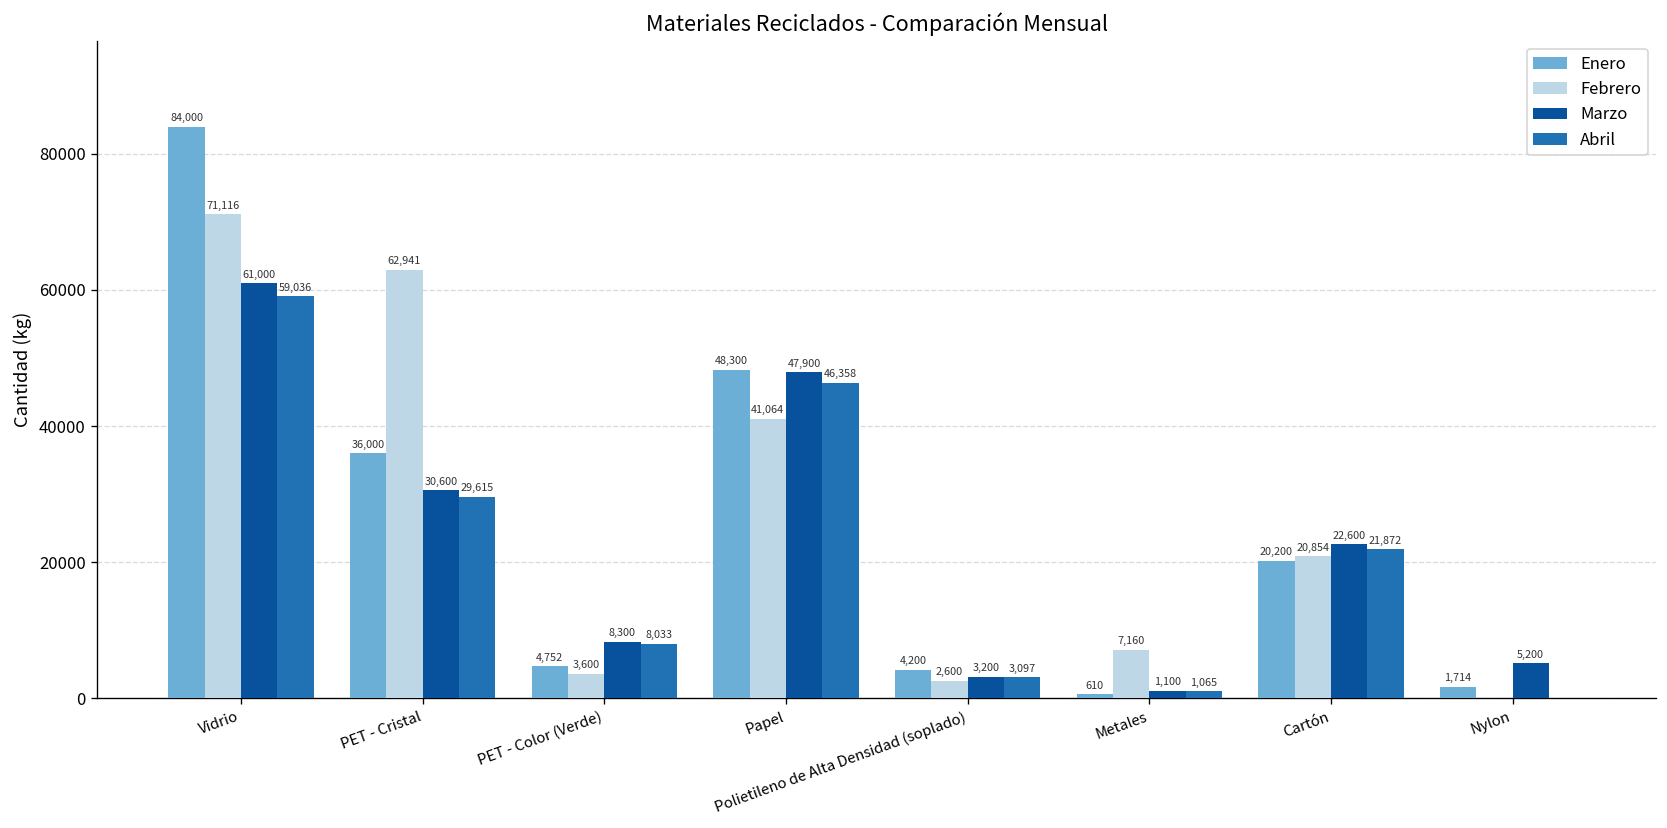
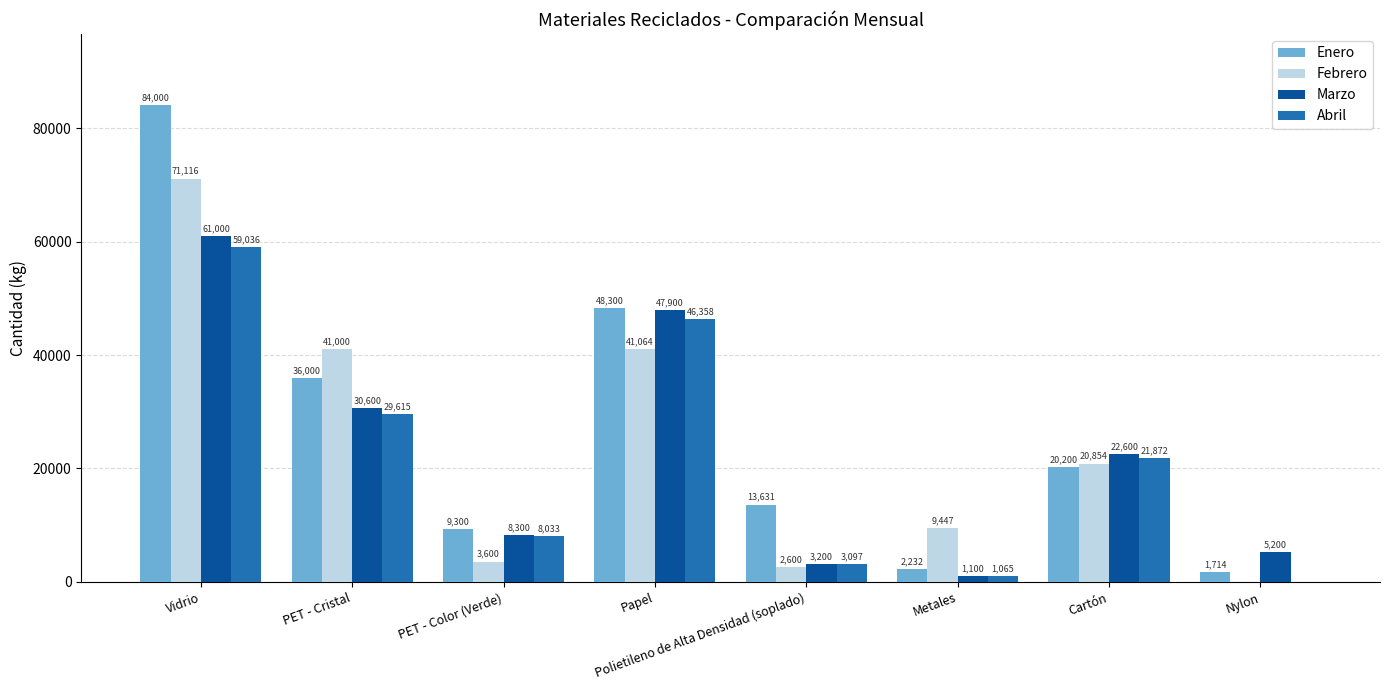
Febrero, PET - Cristal: 62,941 -> 41,000
Enero, PET - Color (Verde): 4,752 -> 9,300
Enero, Polietileno de Alta Densidad (soplado): 4,200 -> 13,631
Enero, Metales: 610 -> 2,232
Febrero, Metales: 7,160 -> 9,447
